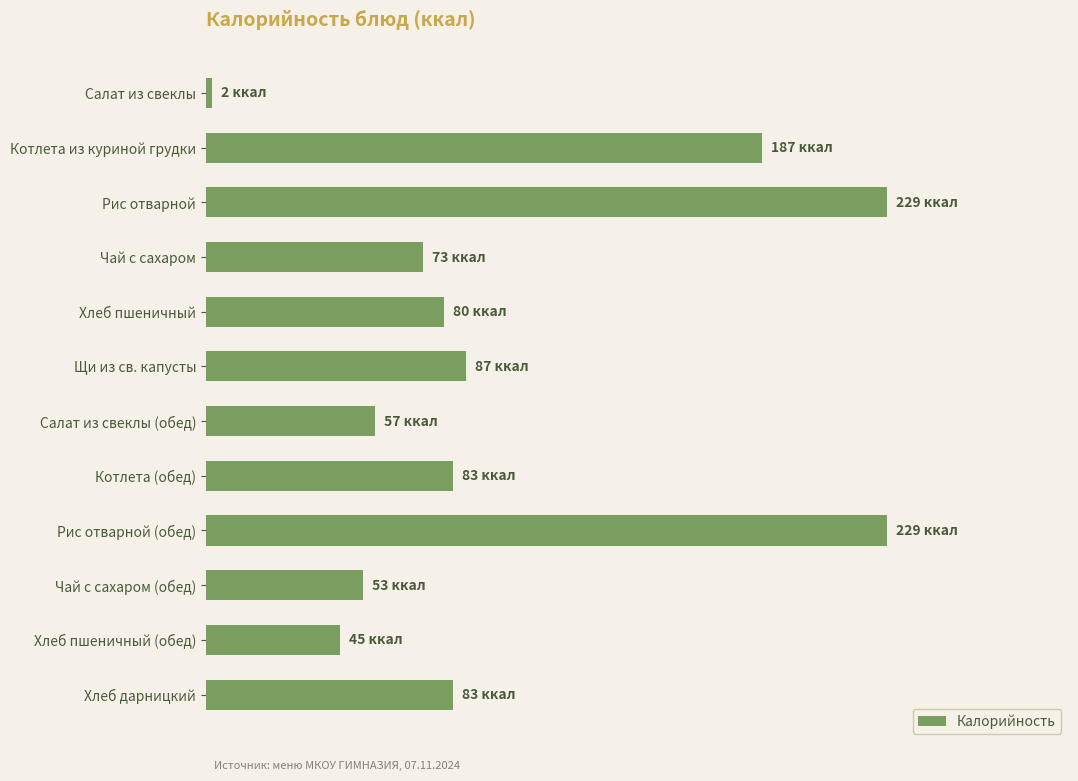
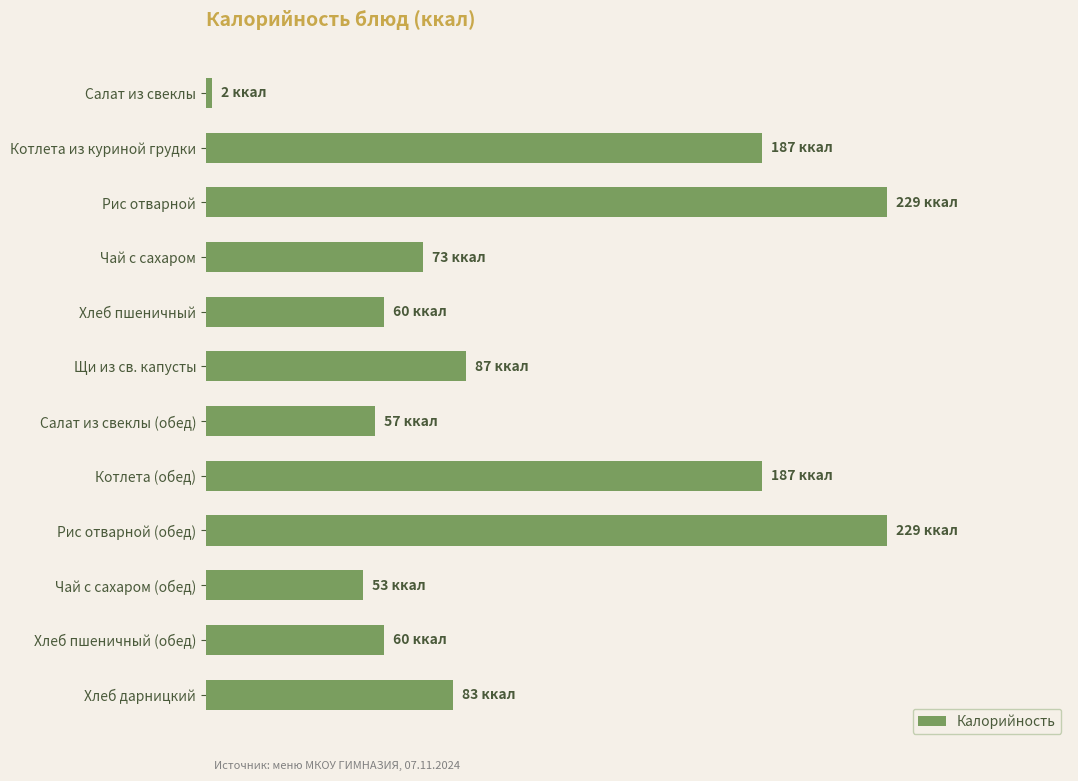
Хлеб пшеничный: 80 -> 60
Котлета (обед): 83 -> 187
Хлеб пшеничный (обед): 45 -> 60
